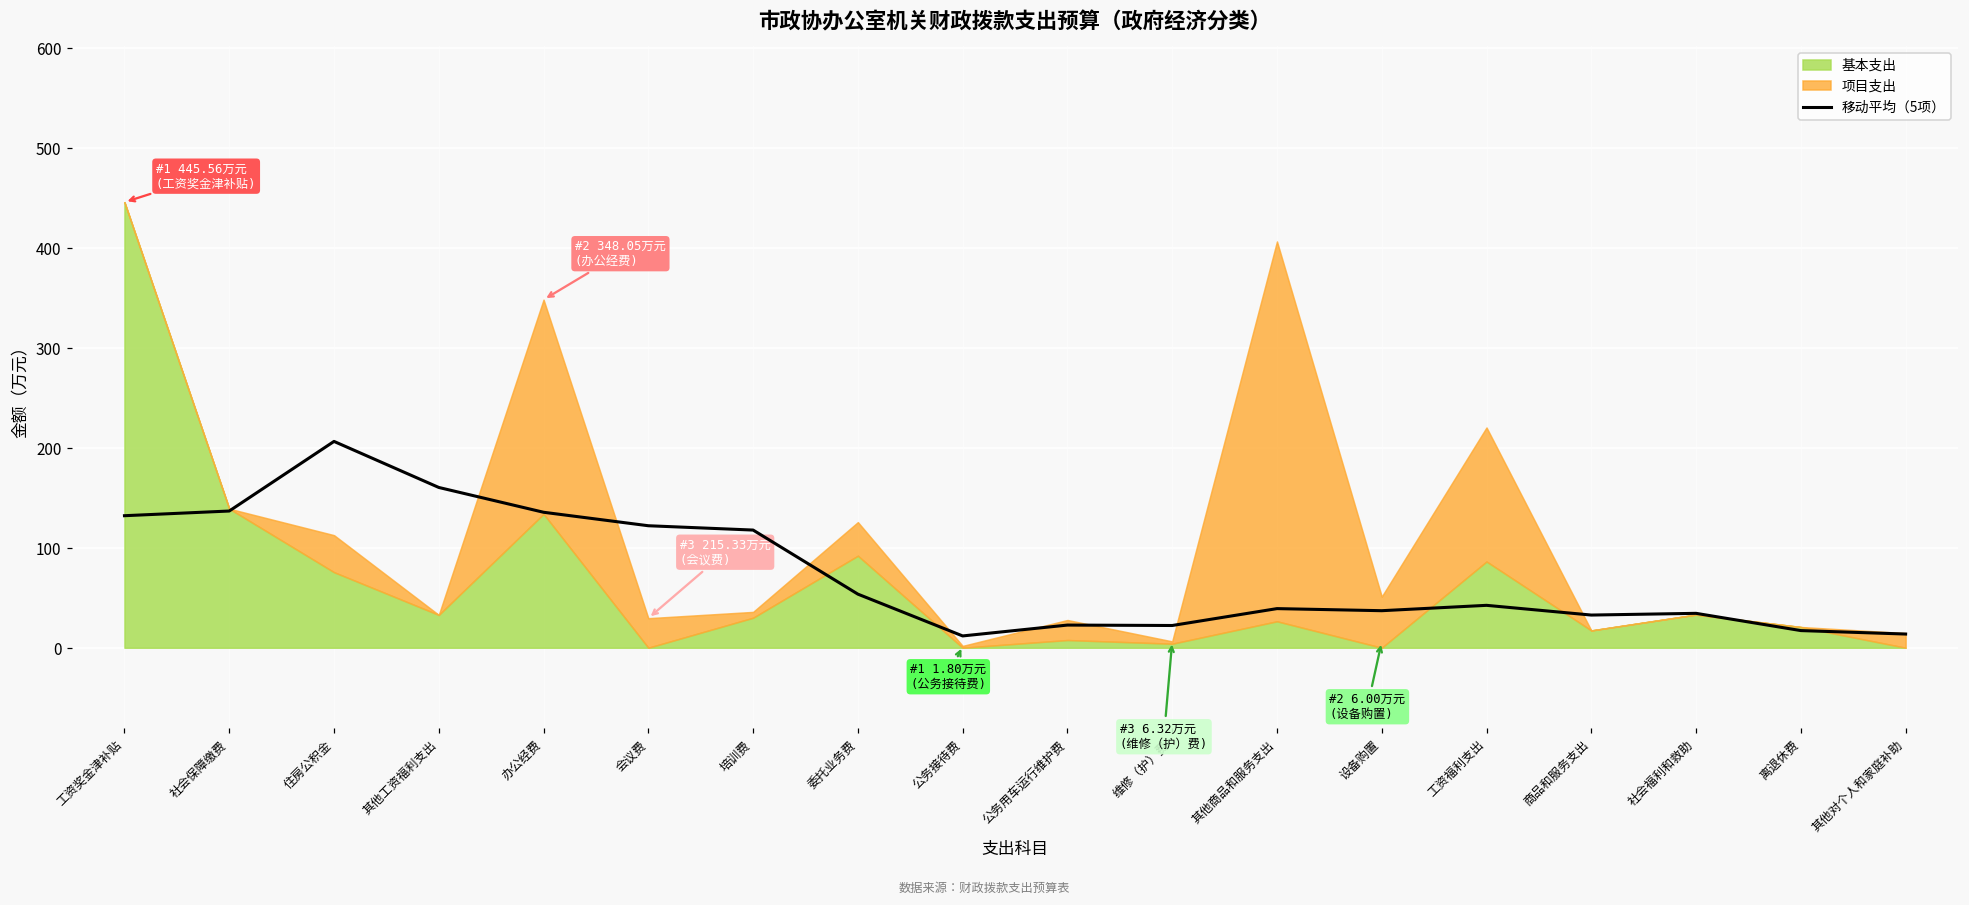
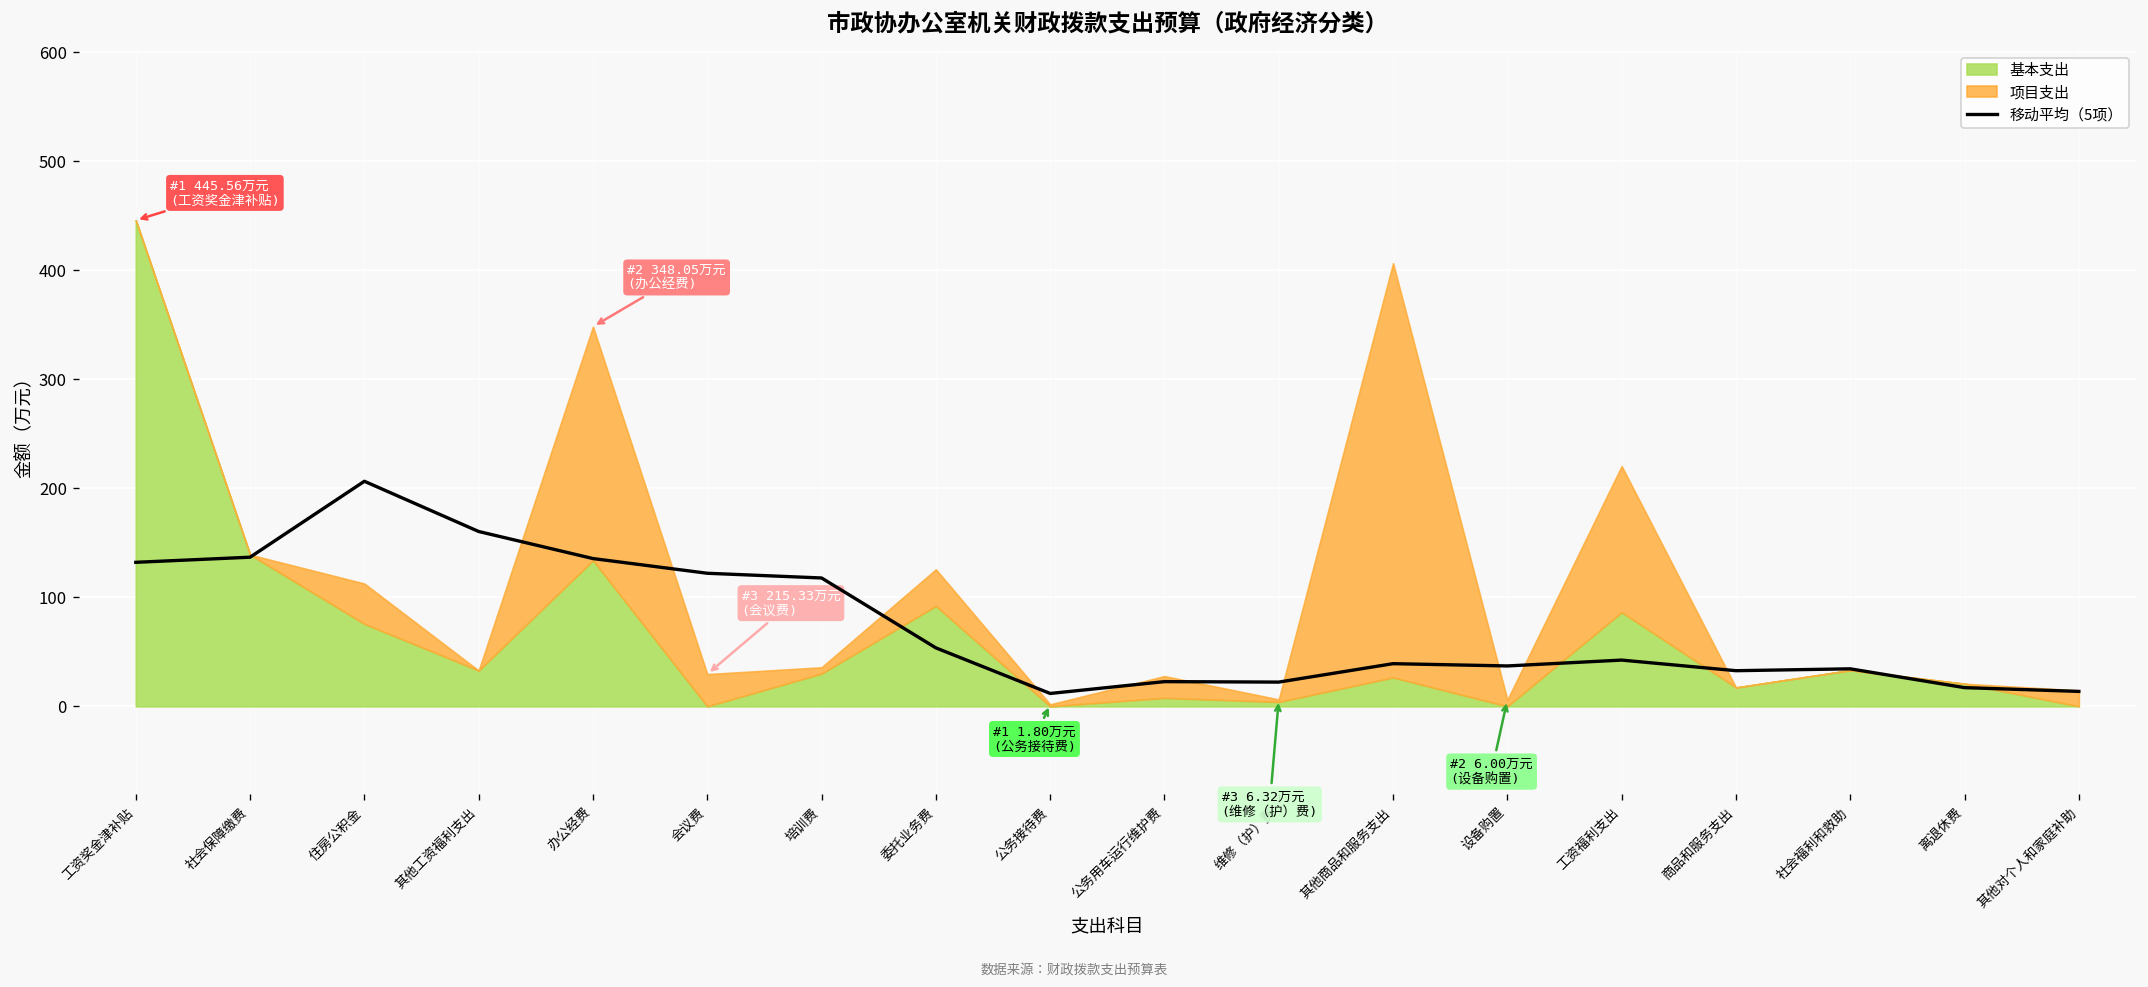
项目支出, 设备购置: 50 -> 10
